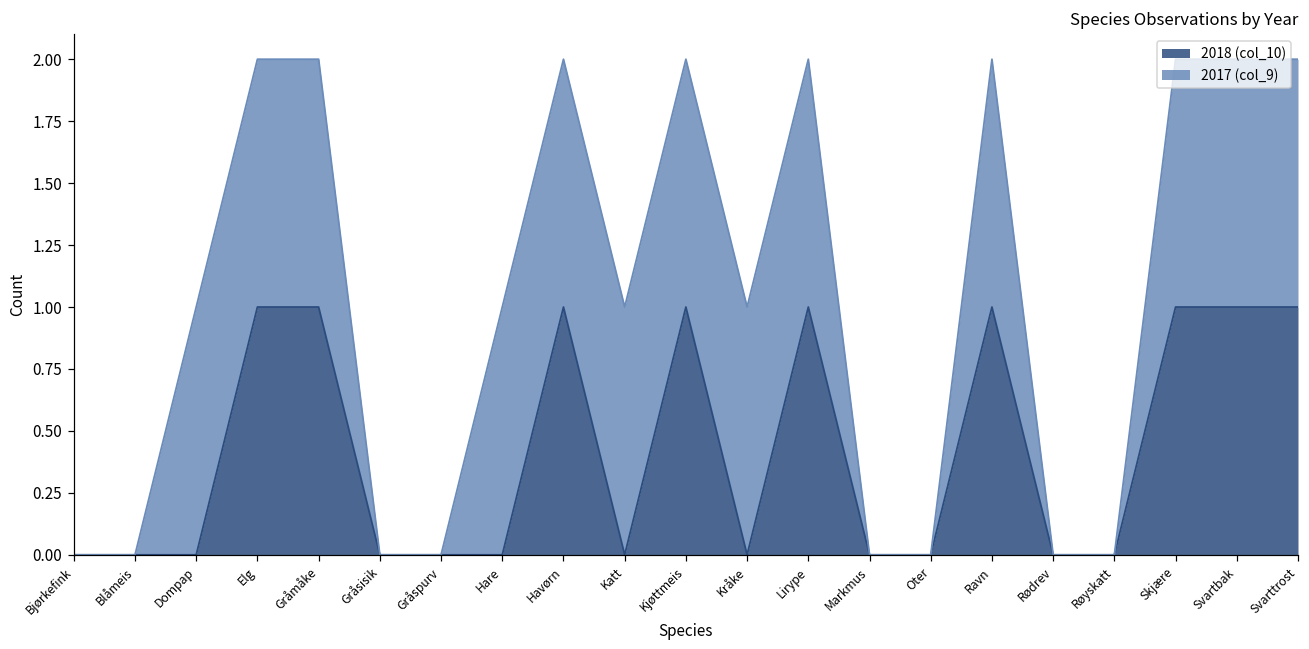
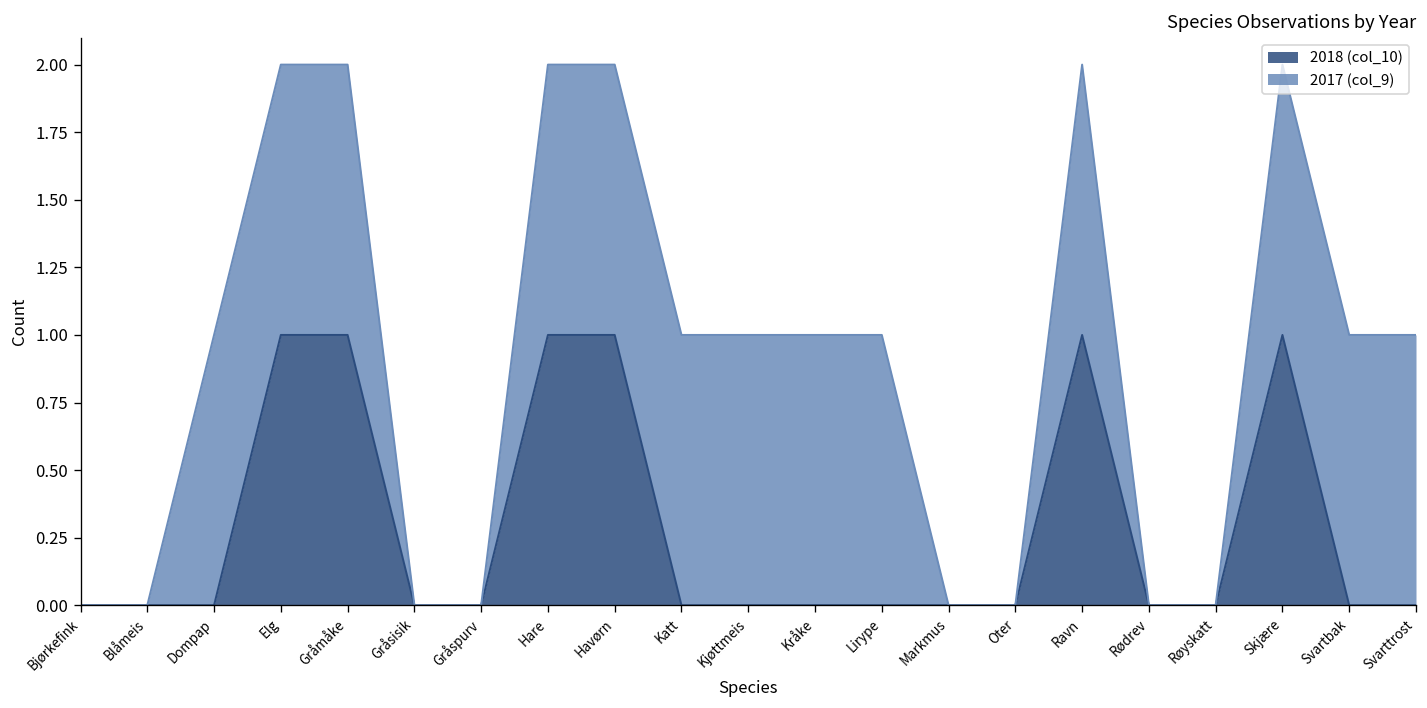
2018 (col_10), Hare: 0 -> 1
2018 (col_10), Kjøttmeis: 1 -> 0
2018 (col_10), Lirype: 1 -> 0
2018 (col_10), Svartbak: 1 -> 0
2018 (col_10), Svarttrost: 1 -> 0
